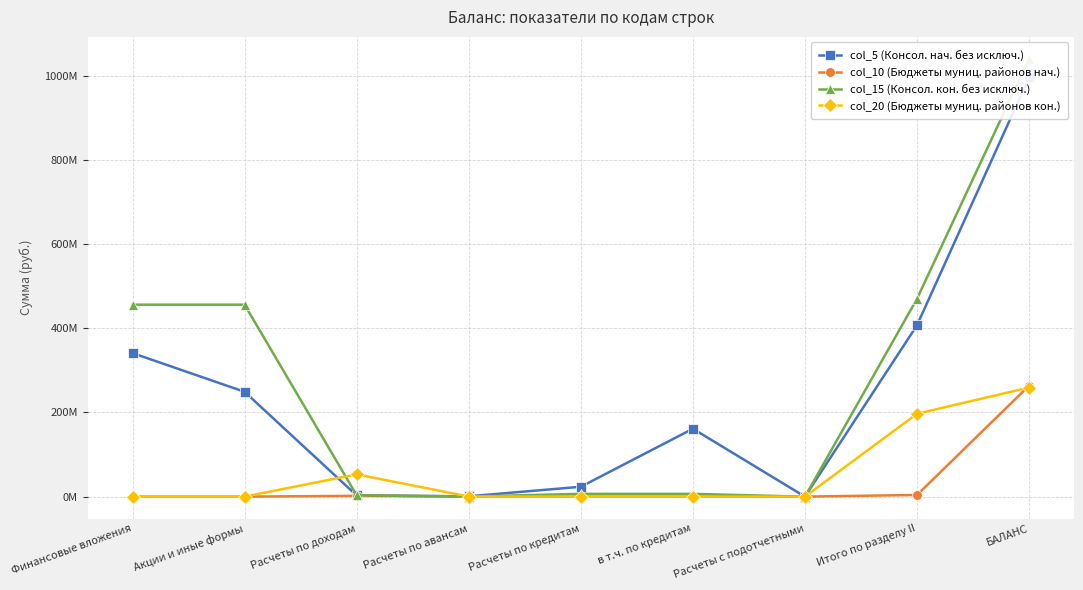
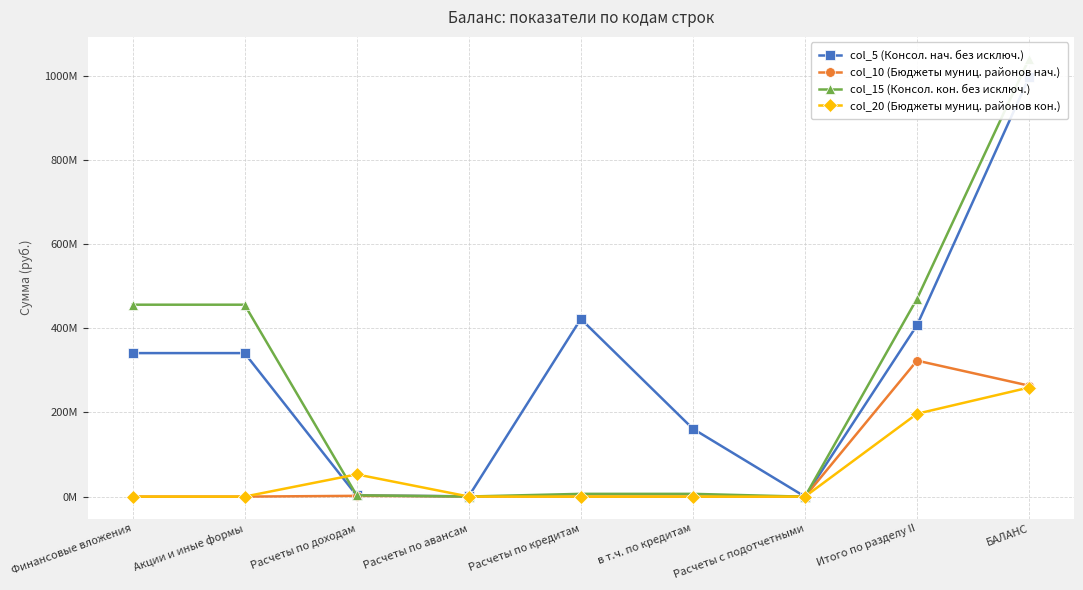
col_5 (Консол. нач. без исключ.), Акции и иные формы: 250000000 -> 340000000
col_5 (Консол. нач. без исключ.), Расчеты по кредитам: 20000000 -> 420000000
col_10 (Бюджеты муниц. районов нач.), Итого по разделу II: 0 -> 320000000
